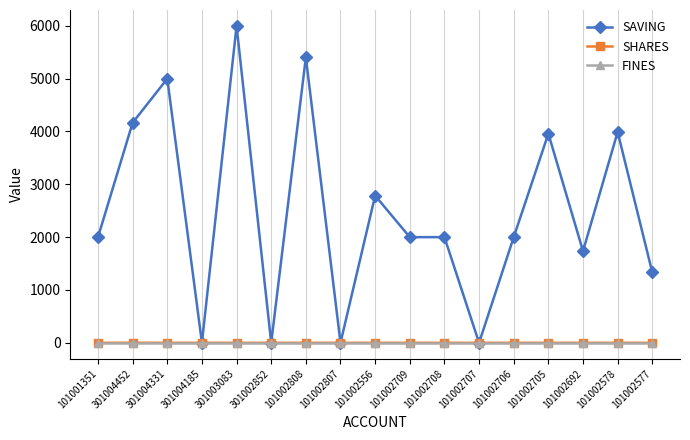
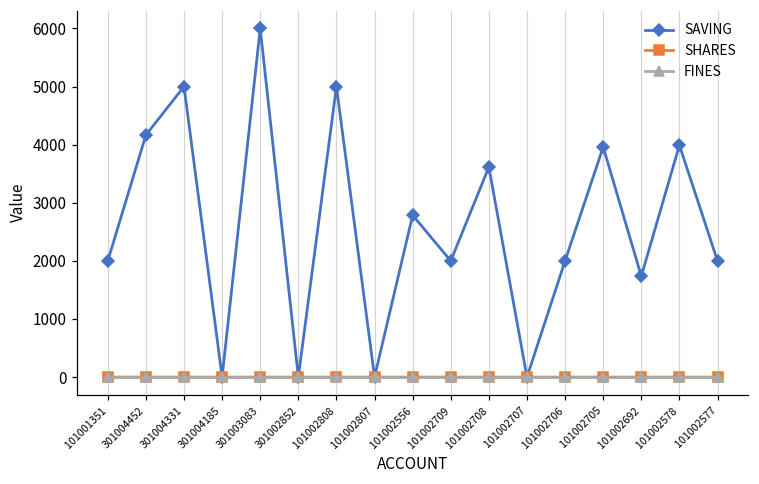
SAVING, 101002808: 5400 -> 5000
SAVING, 101002708: 2000 -> 3600
SAVING, 101002577: 1300 -> 2000
